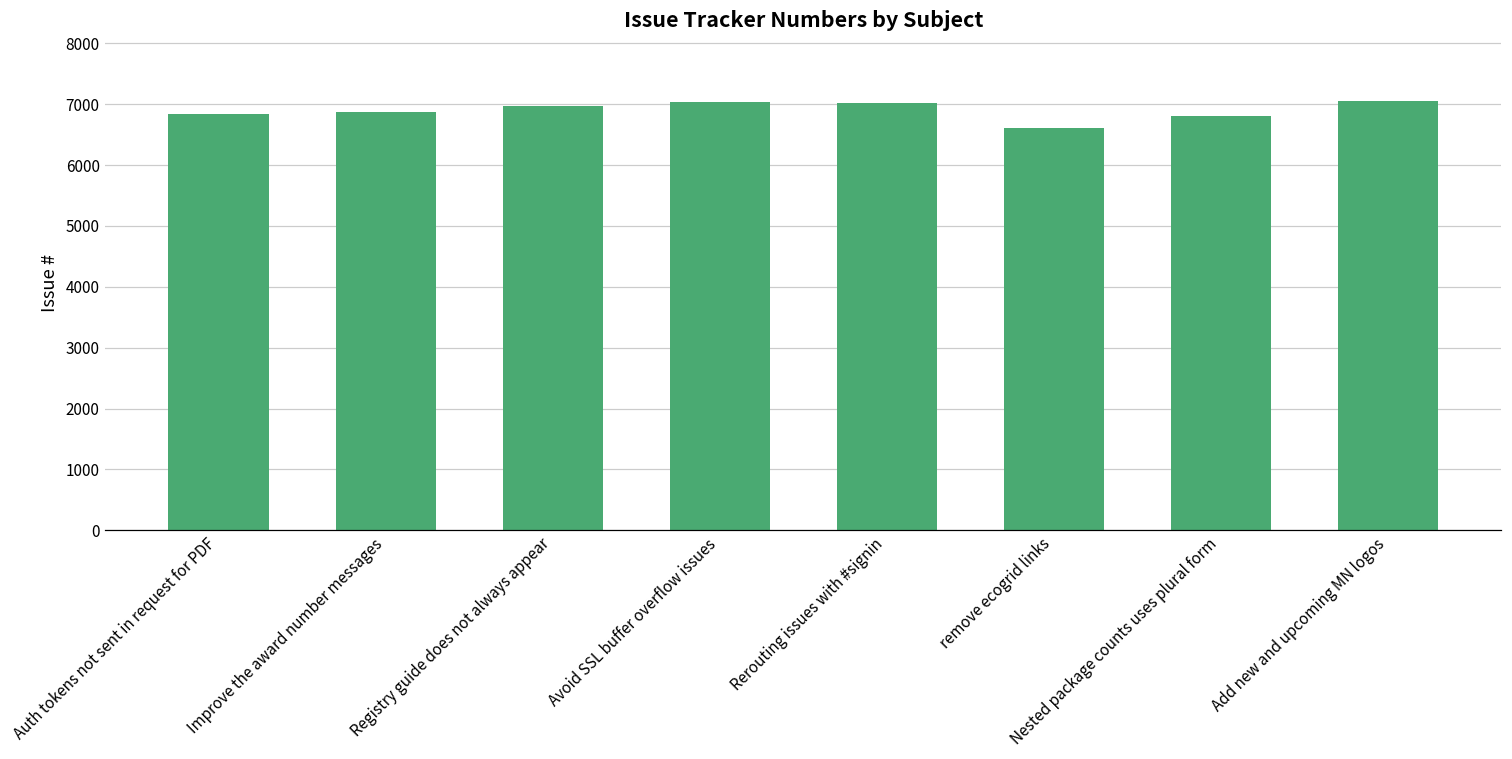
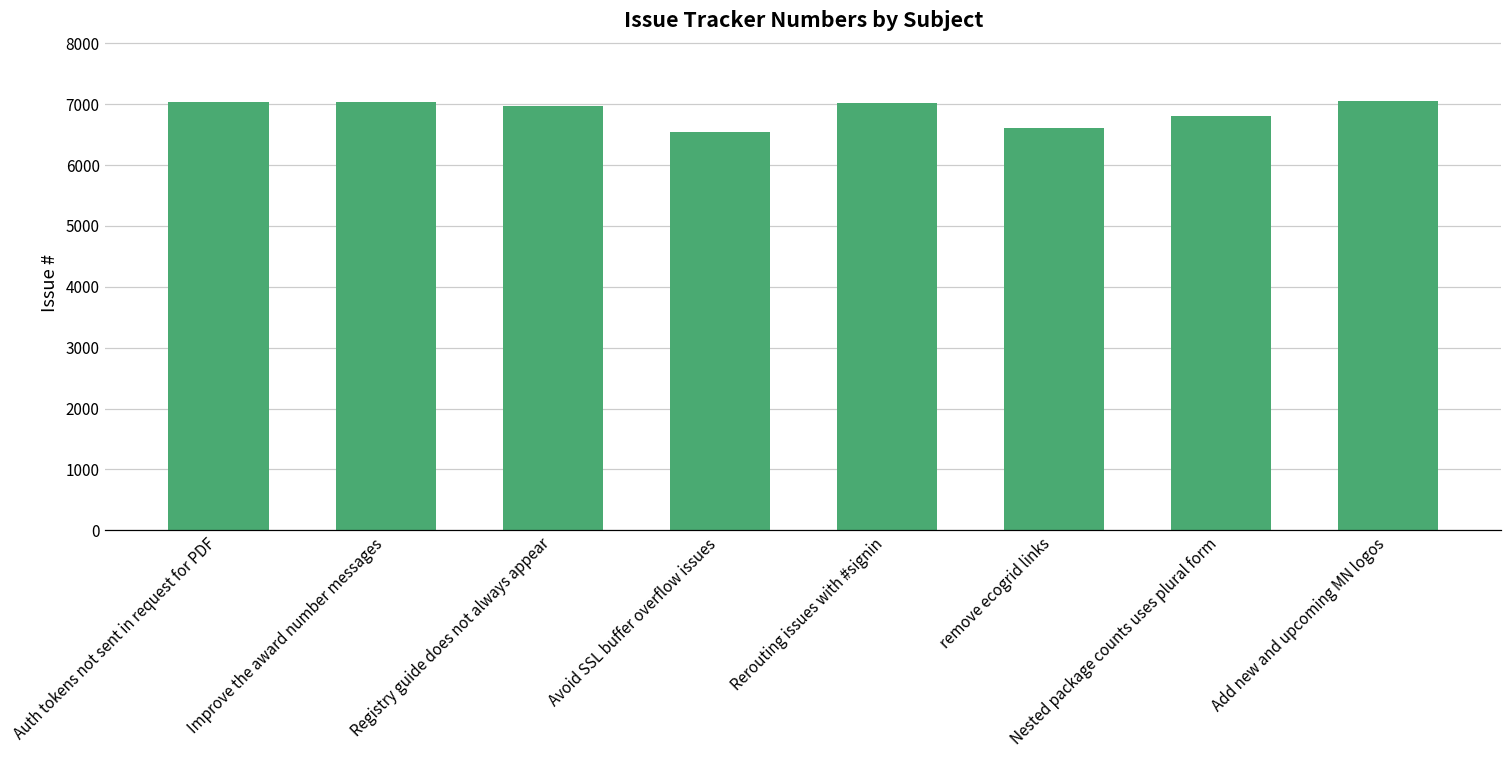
Auth tokens not sent in request for PDF: 6800 -> 7000
Improve the award number messages: 6900 -> 7000
Avoid SSL buffer overflow issues: 7000 -> 6500
